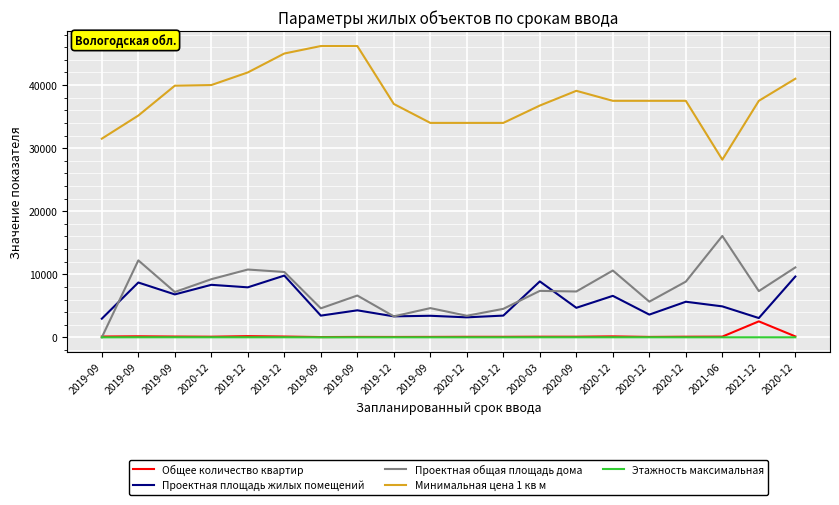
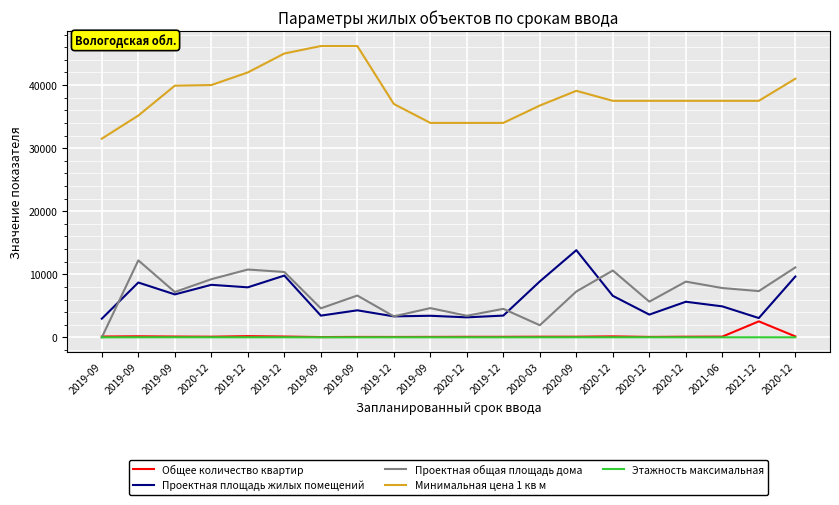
Проектная общая площадь дома, 2020-03: 7000 -> 2000
Проектная площадь жилых помещений, 2020-09: 5000 -> 14000
Проектная общая площадь дома, 2021-06: 16000 -> 8000
Минимальная цена 1 кв м, 2021-06: 28000 -> 38000
